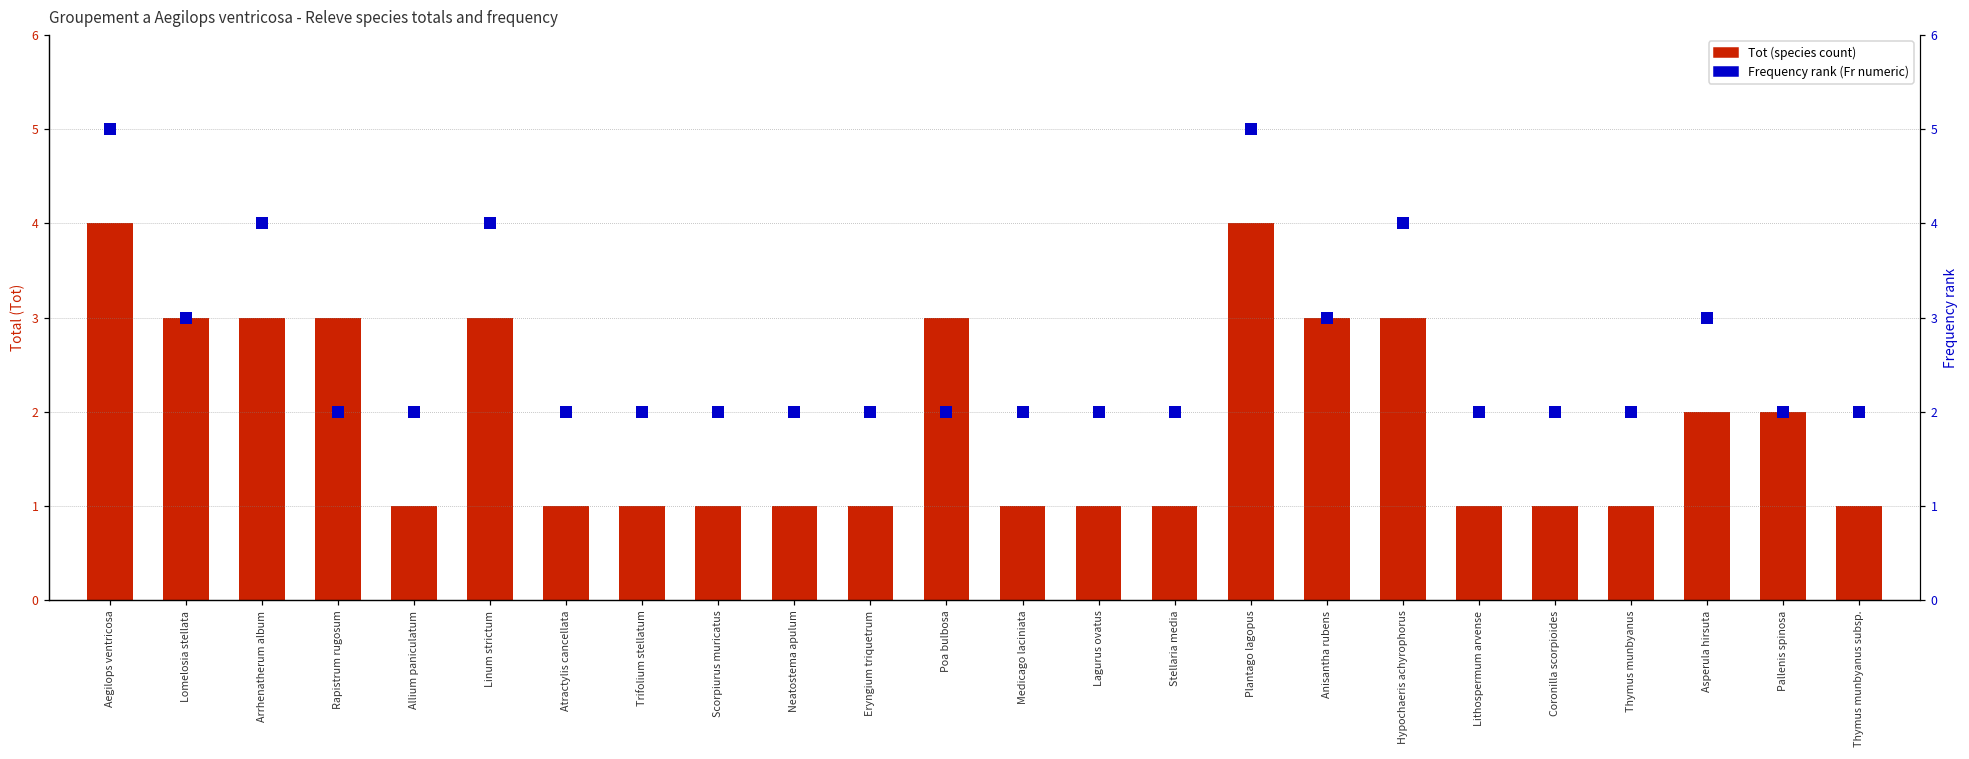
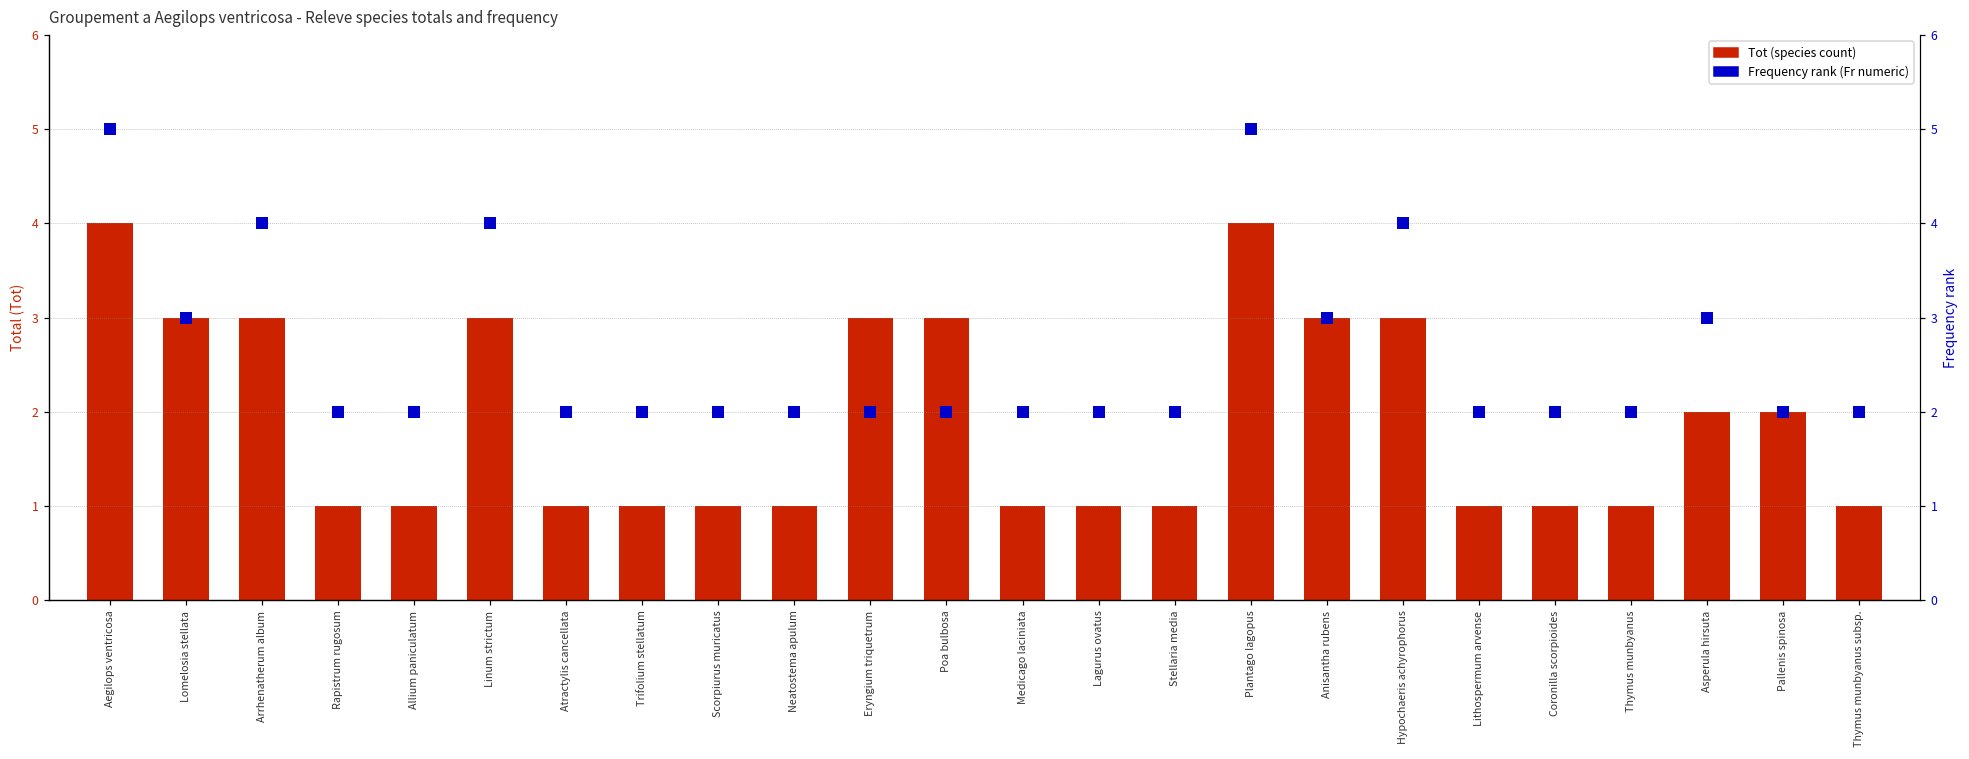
Tot (species count), Rapistrum rugosum: 3 -> 1
Tot (species count), Eryngium triquetrum: 1 -> 3
